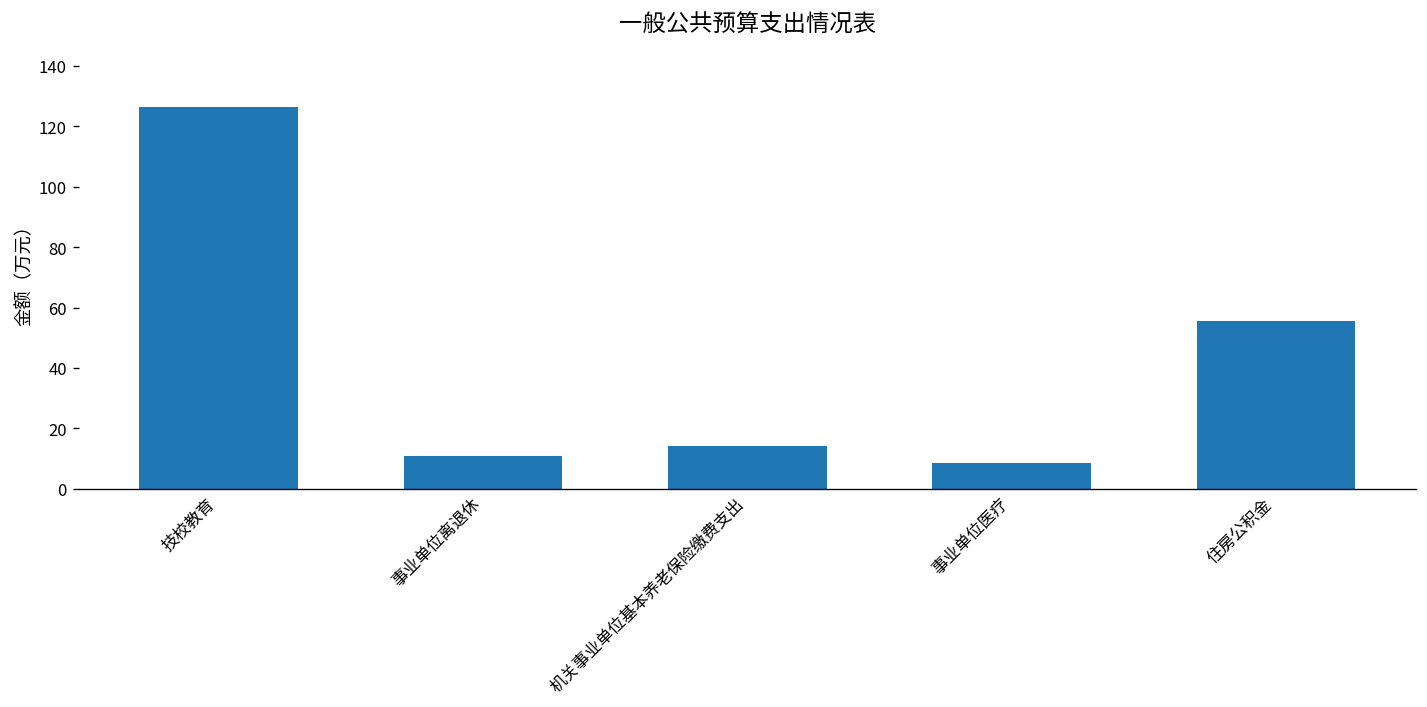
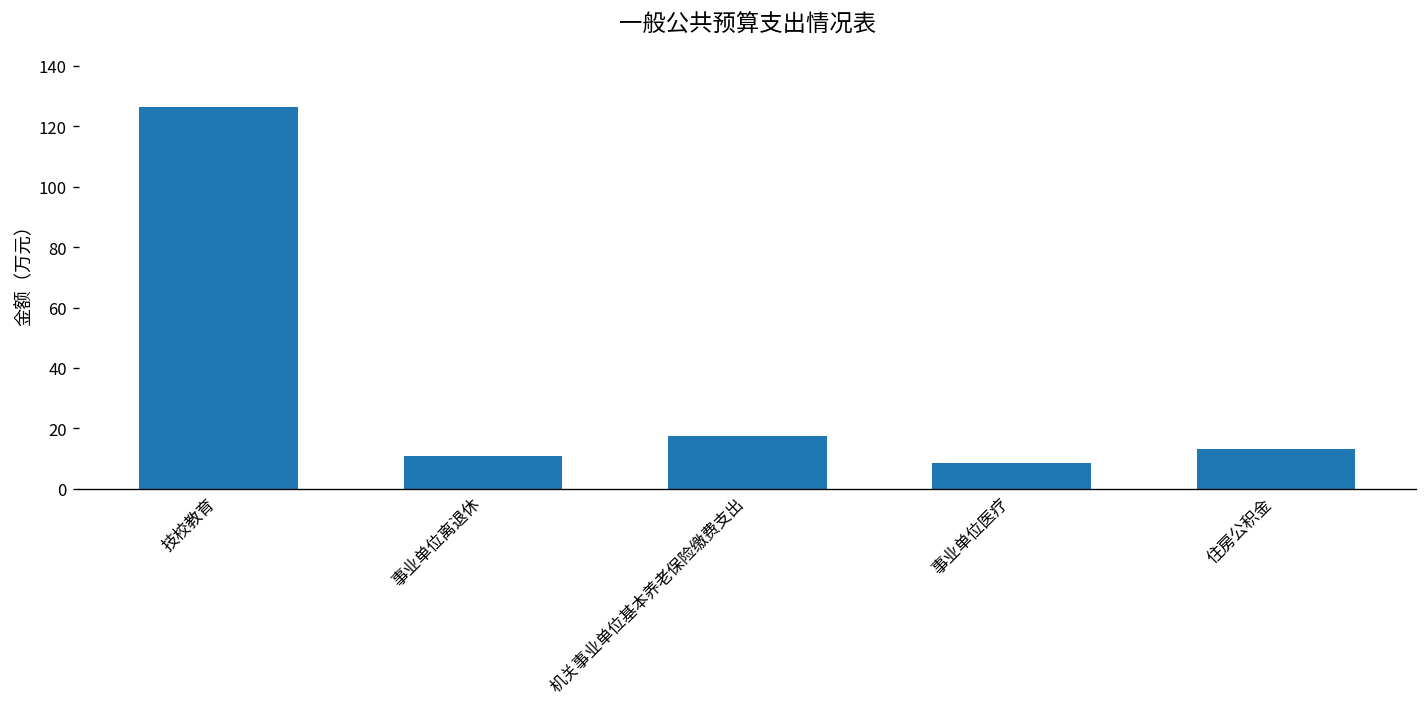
机关事业单位基本养老保险缴费支出: 14 -> 17
住房公积金: 56 -> 13
